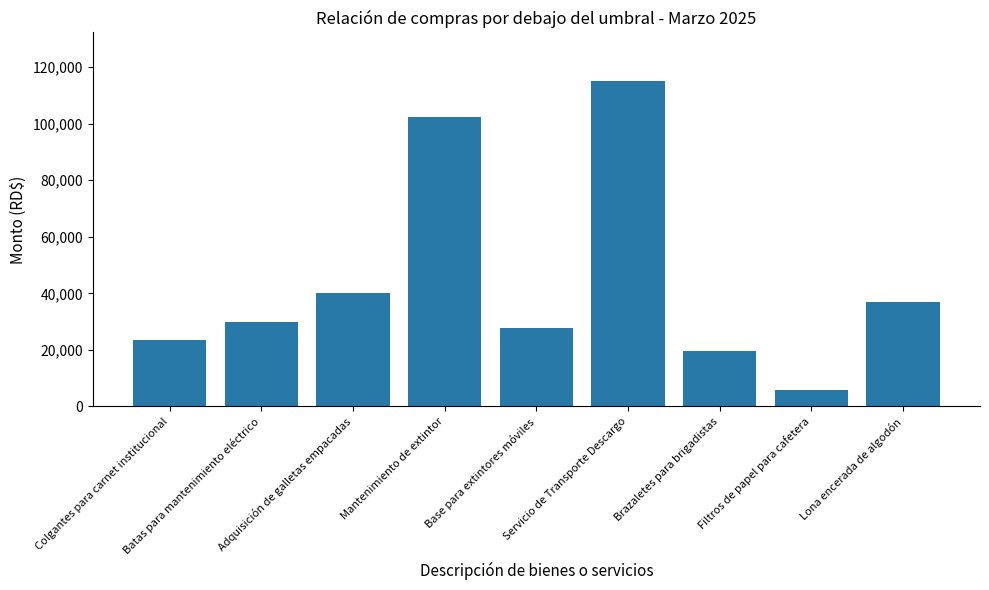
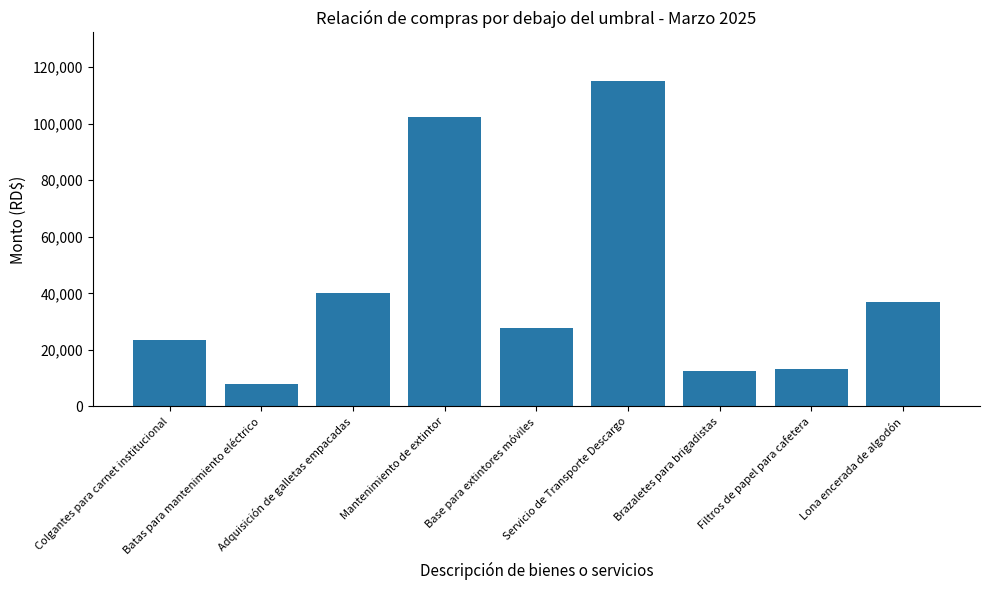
Batas para mantenimiento eléctrico: 30,000 -> 8,000
Brazaletes para brigadistas: 19,000 -> 12,000
Filtros de papel para cafetera: 6,000 -> 13,000
